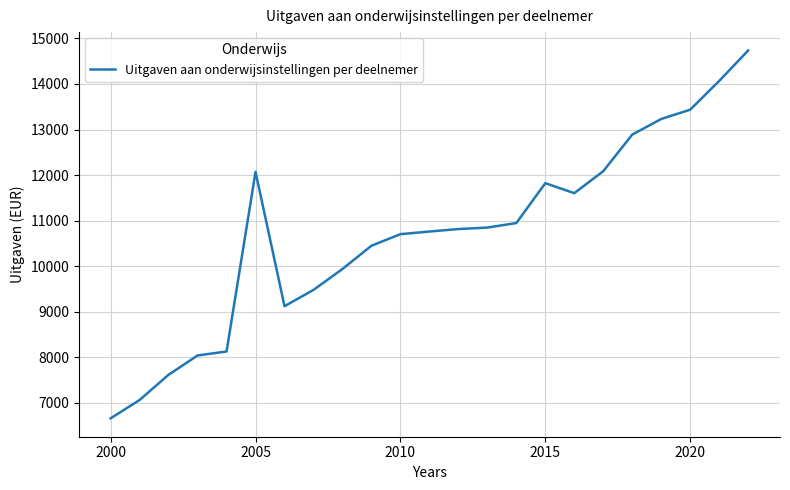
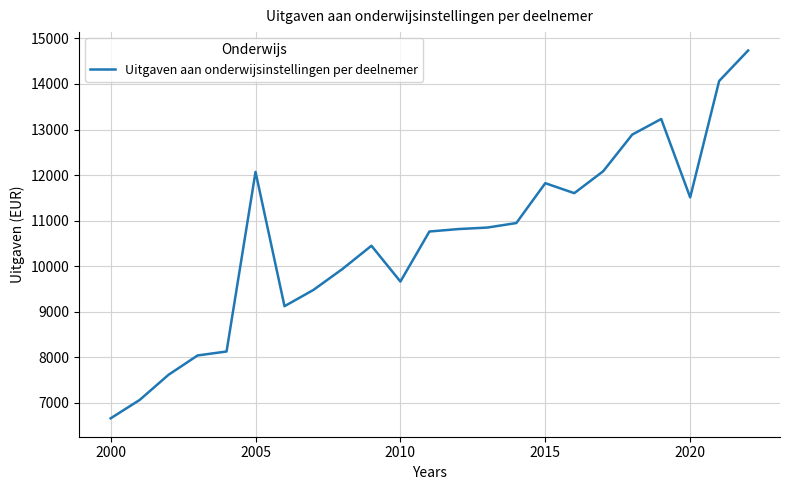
2010: 10700 -> 9700
2020: 13400 -> 11500
